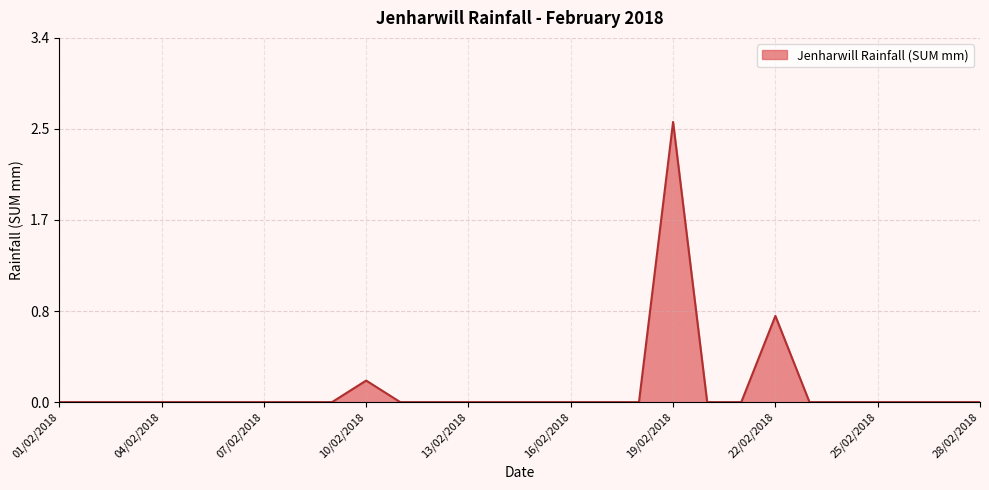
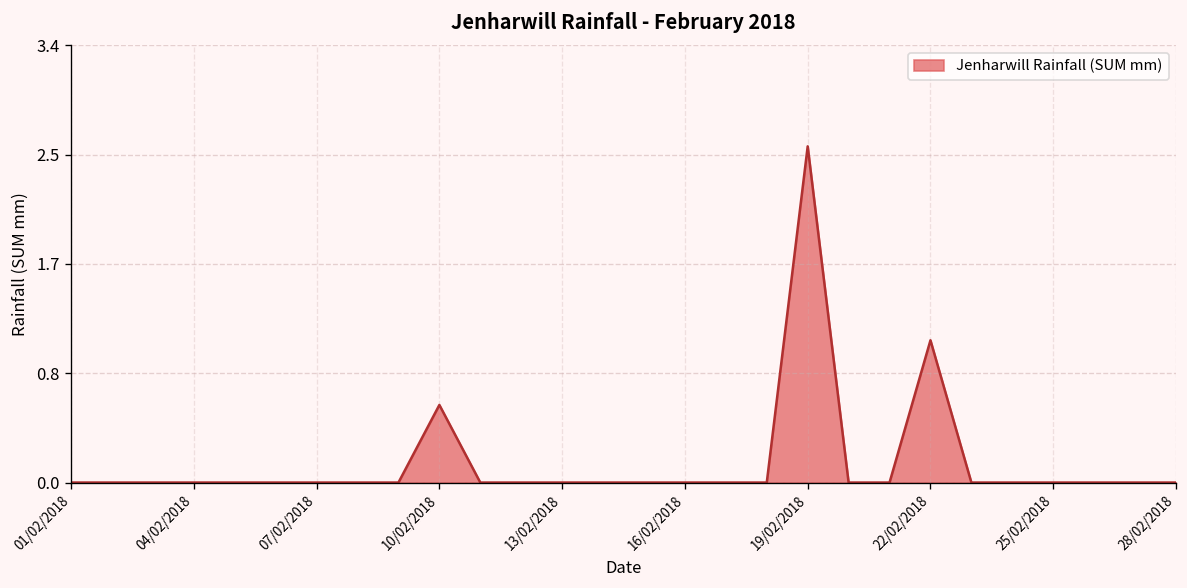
10/02/2018: 0.2 -> 0.6
22/02/2018: 0.8 -> 1.1
